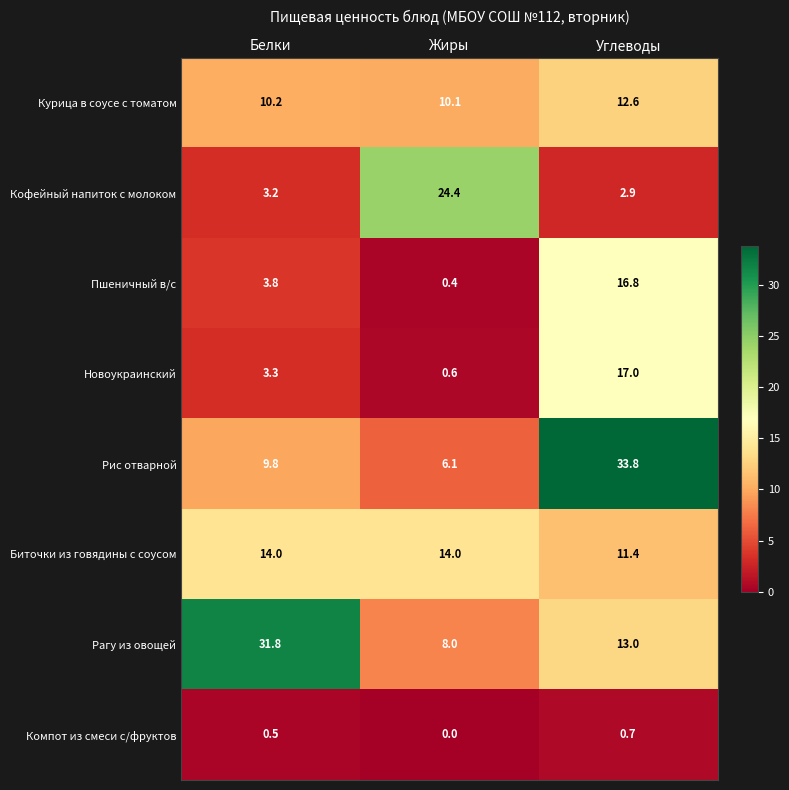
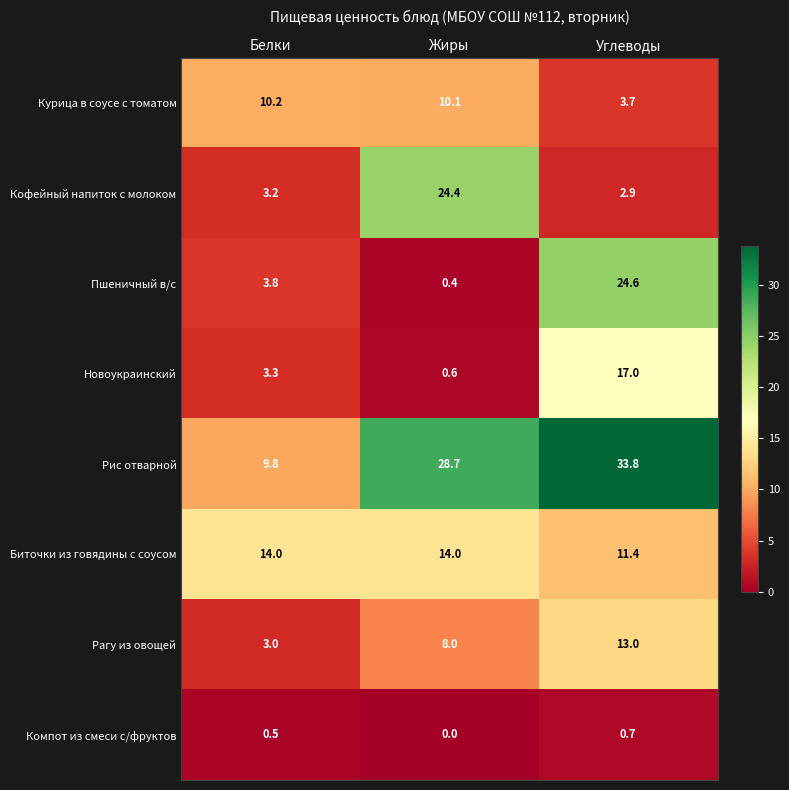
Курица в соусе с томатом, Углеводы: 12.6 -> 3.7
Пшеничный в/с, Углеводы: 16.8 -> 24.6
Рис отварной, Жиры: 6.1 -> 28.7
Рагу из овощей, Белки: 31.8 -> 3.0
